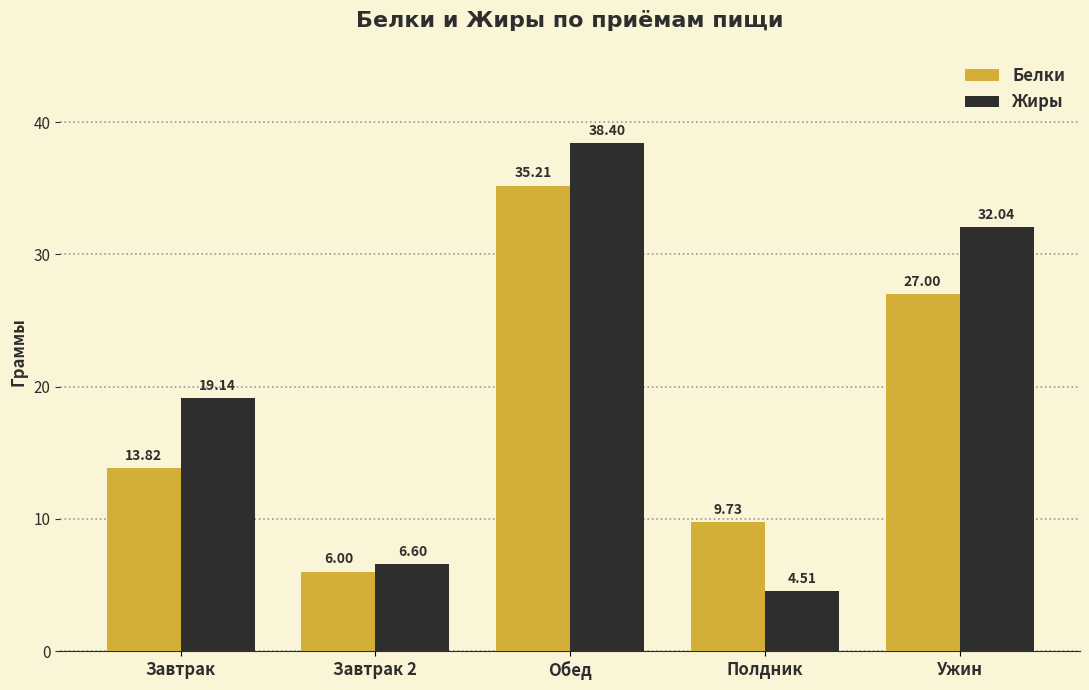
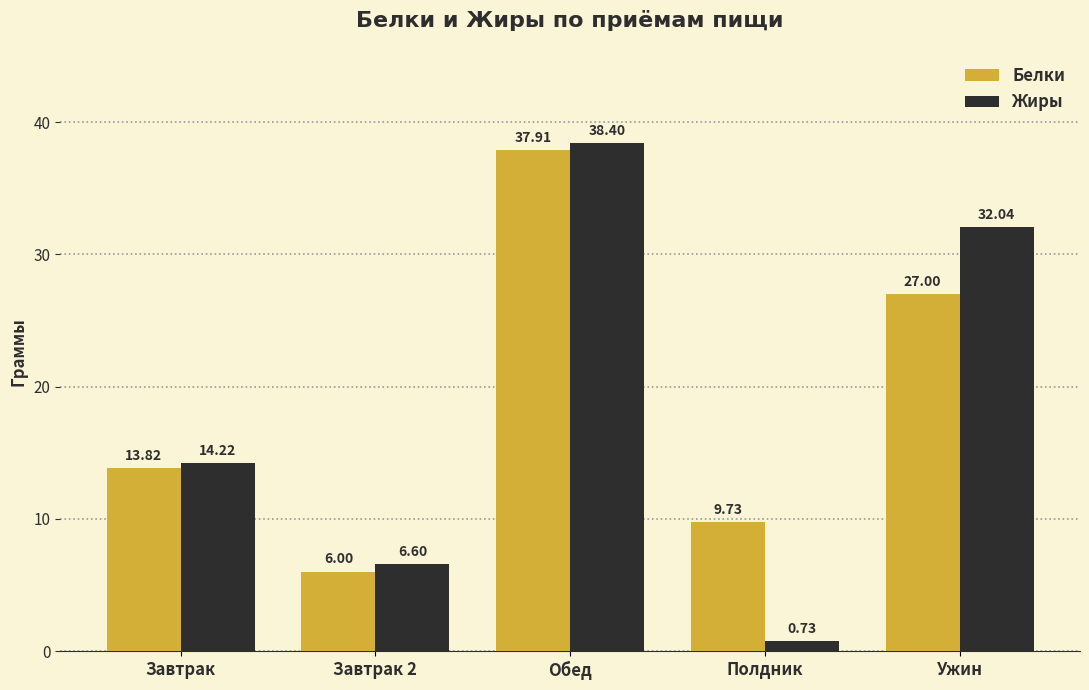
Жиры, Завтрак: 19.14 -> 14.22
Белки, Обед: 35.21 -> 37.91
Жиры, Полдник: 4.51 -> 0.73
